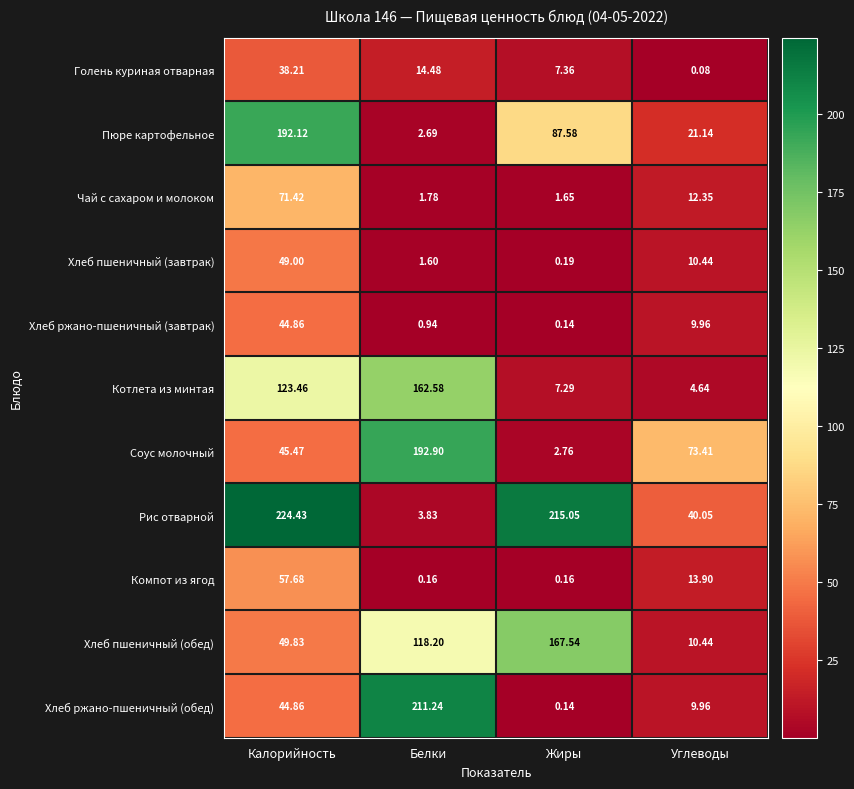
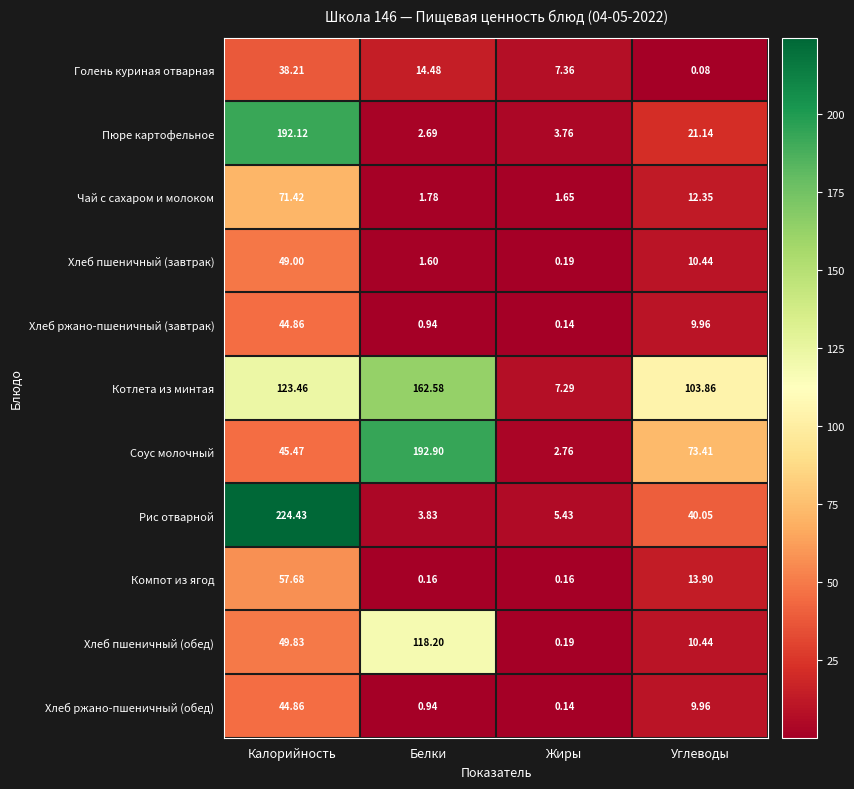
Пюре картофельное, Жиры: 87.58 -> 3.76
Котлета из минтая, Углеводы: 4.64 -> 103.86
Рис отварной, Жиры: 215.05 -> 5.43
Хлеб пшеничный (обед), Жиры: 167.54 -> 0.19
Хлеб ржано-пшеничный (обед), Белки: 211.24 -> 0.94
